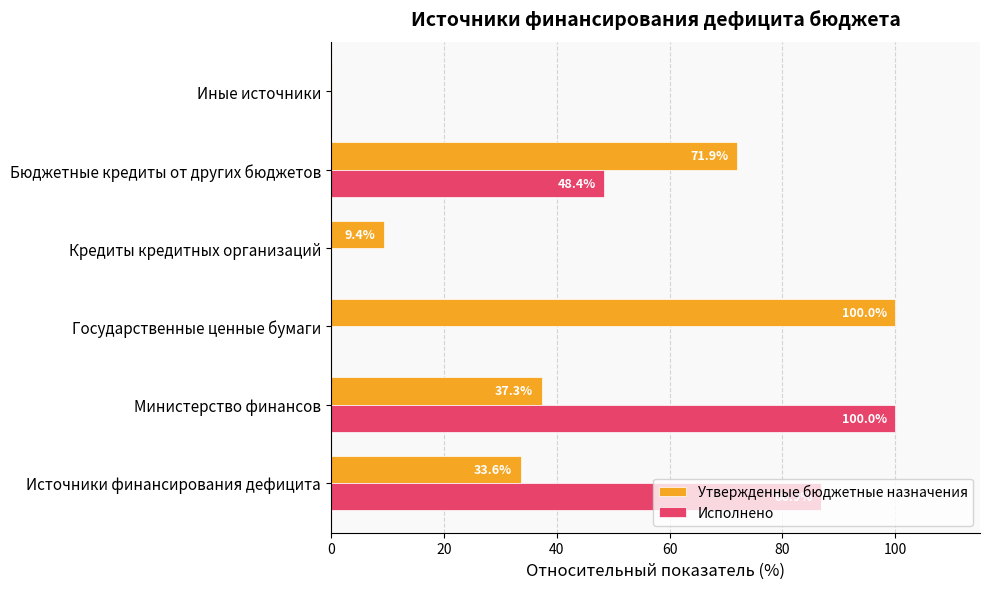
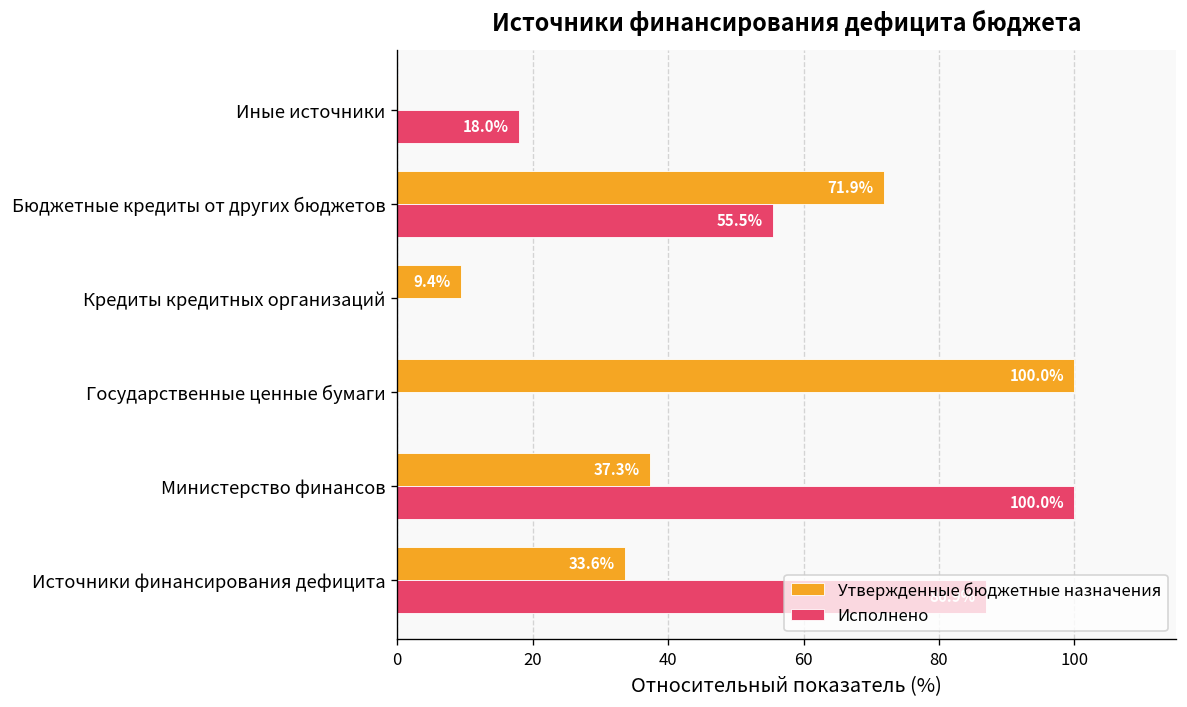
Исполнено, Иные источники: 0 -> 18
Исполнено, Бюджетные кредиты от других бюджетов: 48.4% -> 55.5%
